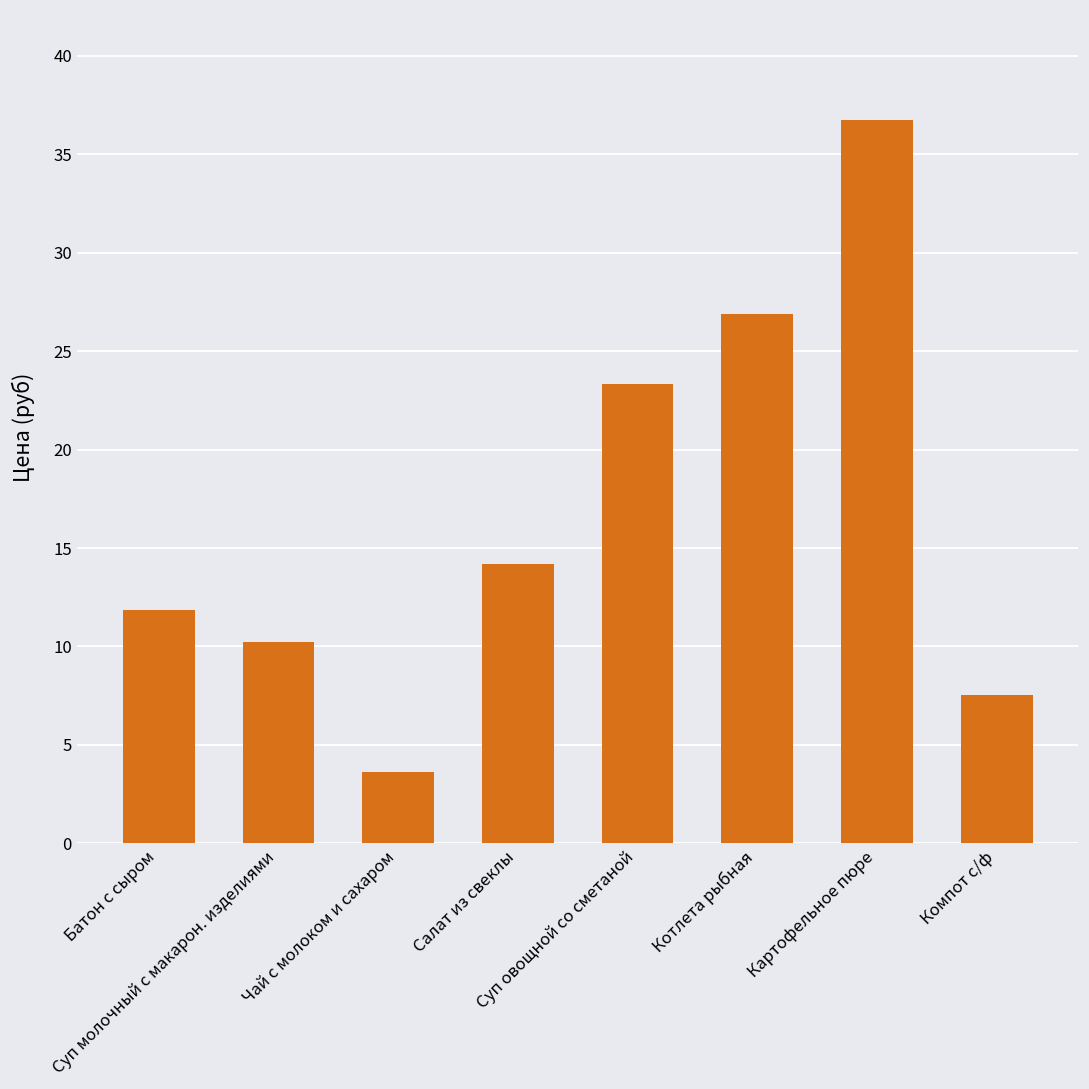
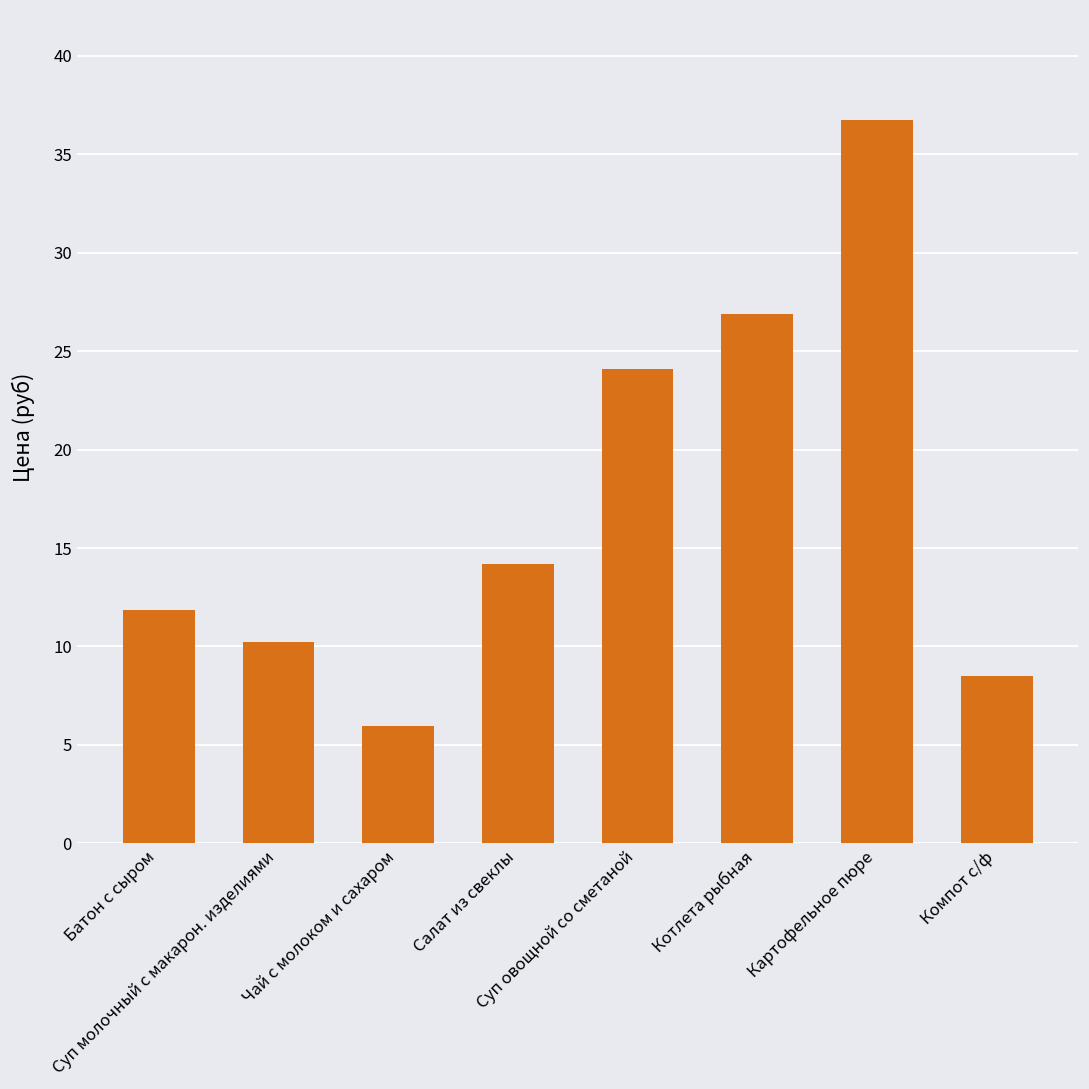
Чай с молоком и сахаром: 3.6 -> 5.9
Суп овощной со сметаной: 23.3 -> 24.1
Компот с/ф: 7.6 -> 8.5
